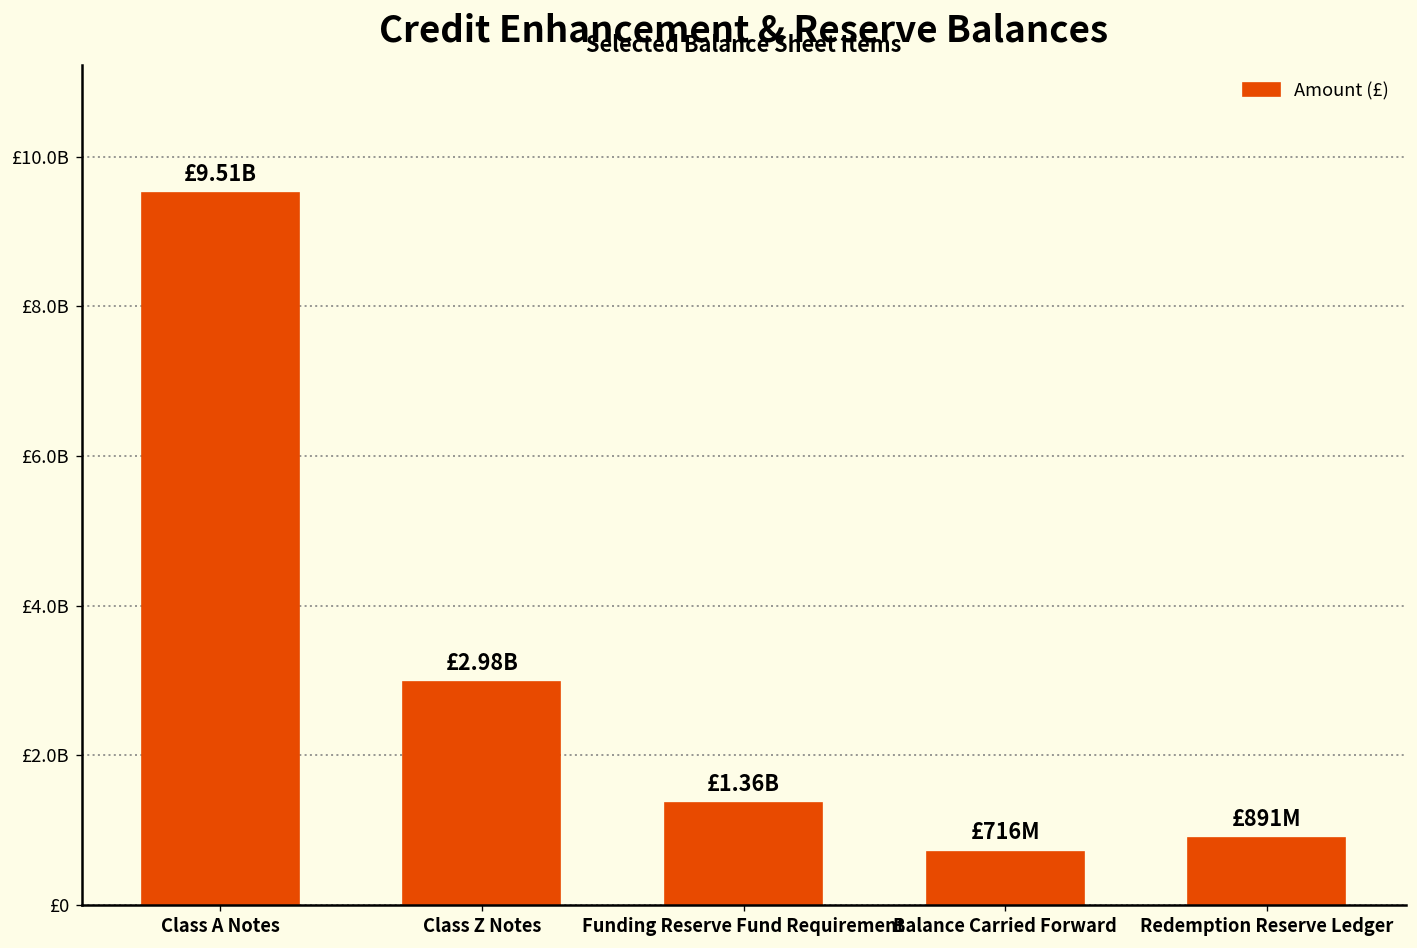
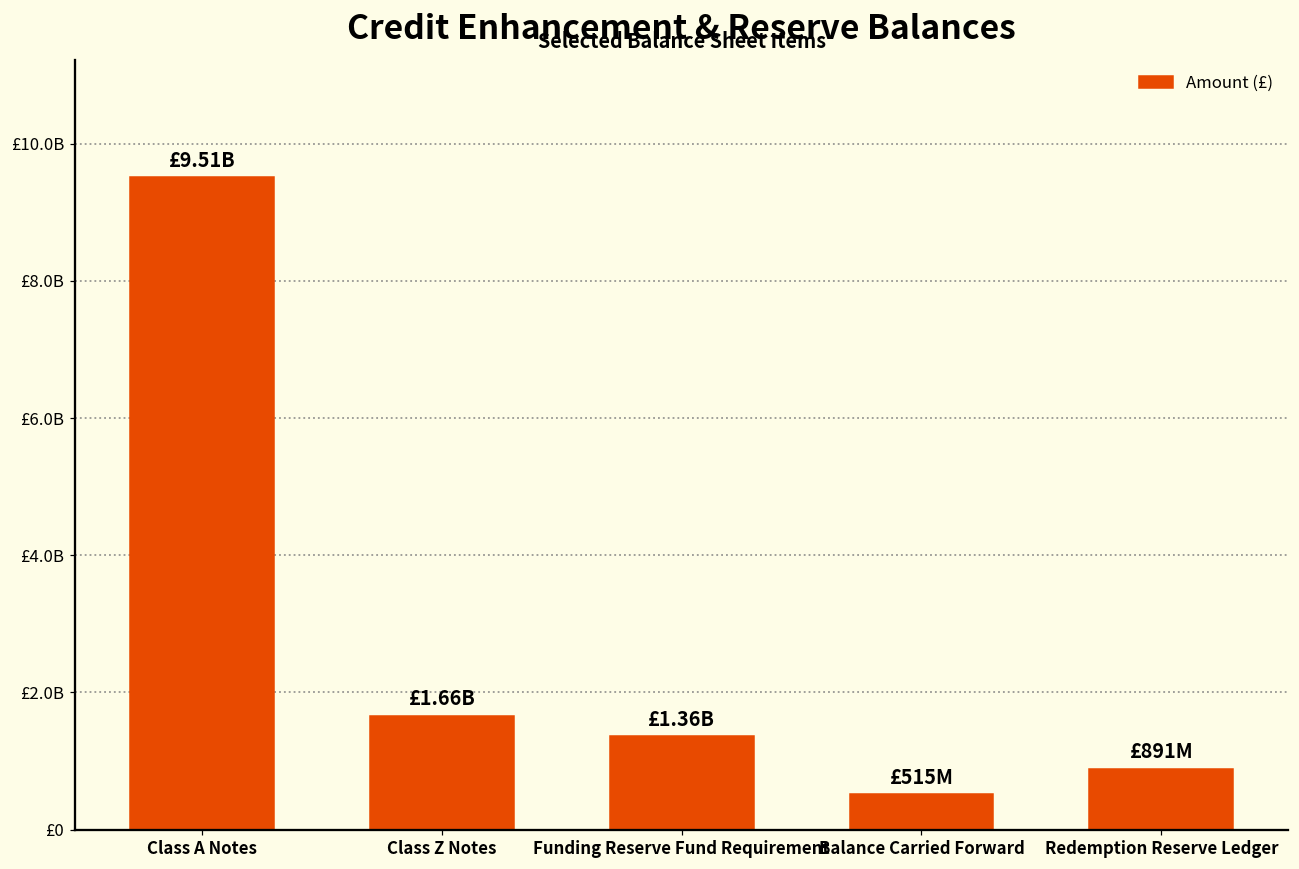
Class Z Notes: £2.98B -> £1.66B
Balance Carried Forward: £716M -> £515M
